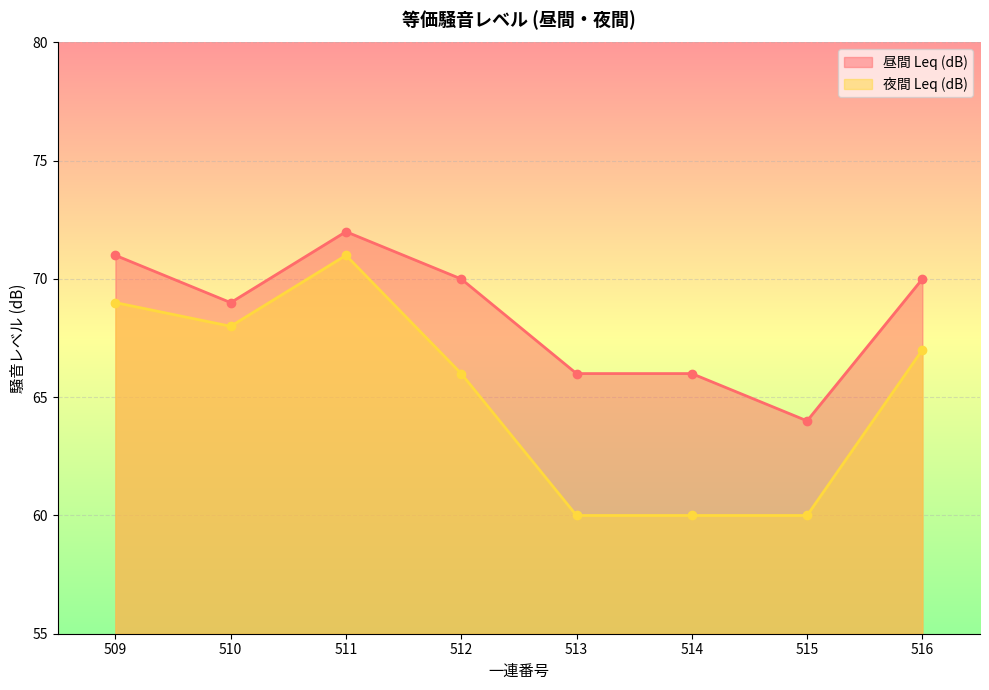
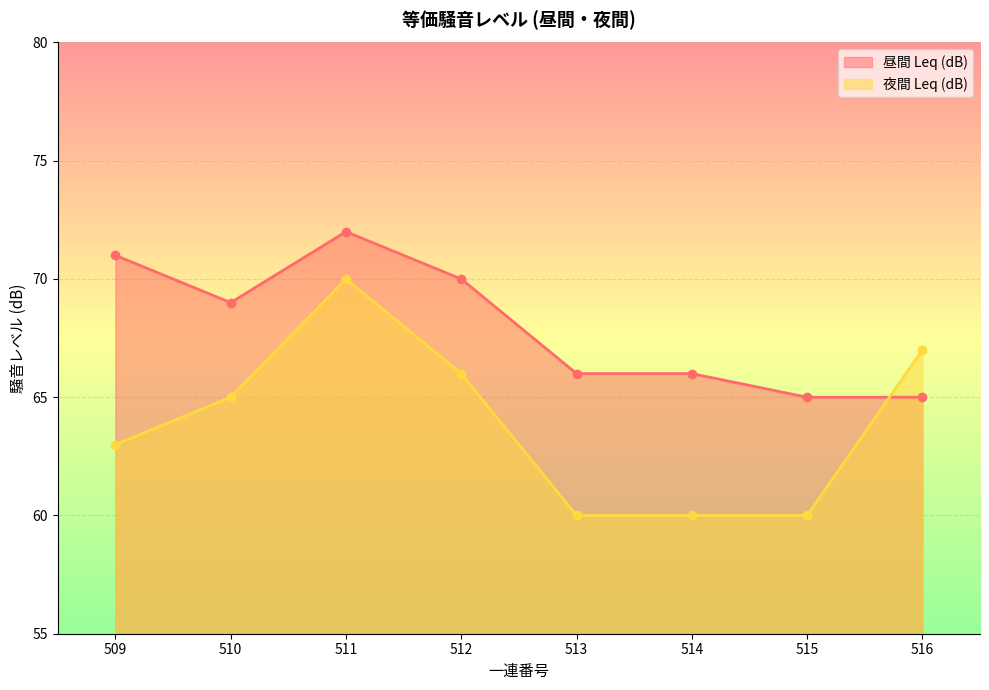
夜間 Leq (dB), 509: 69 -> 63
夜間 Leq (dB), 510: 68 -> 65
夜間 Leq (dB), 511: 71 -> 70
昼間 Leq (dB), 515: 64 -> 65
昼間 Leq (dB), 516: 70 -> 65
